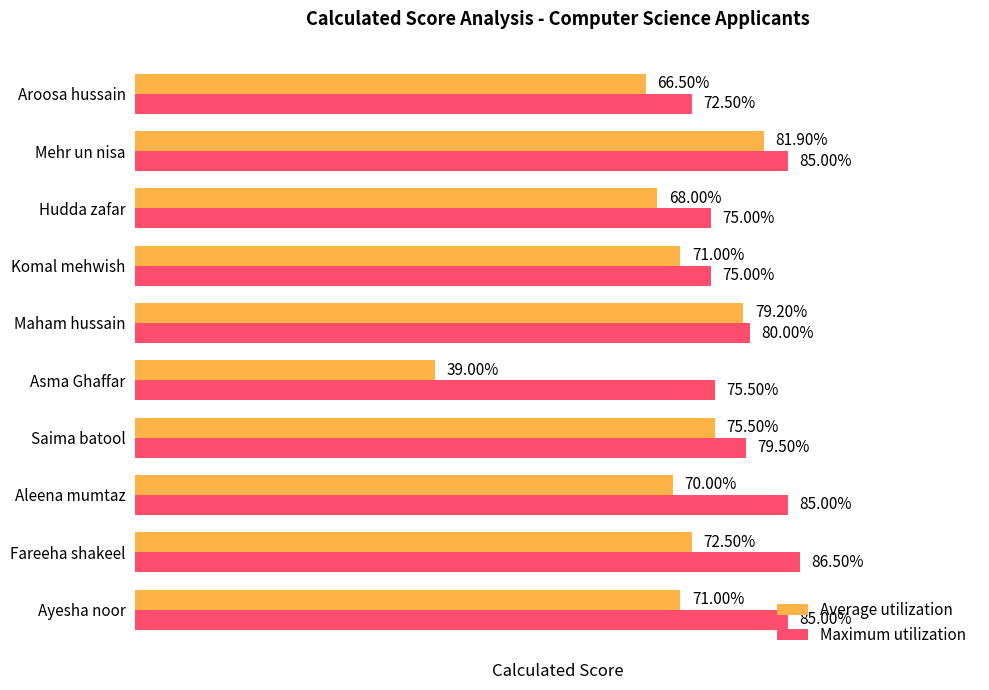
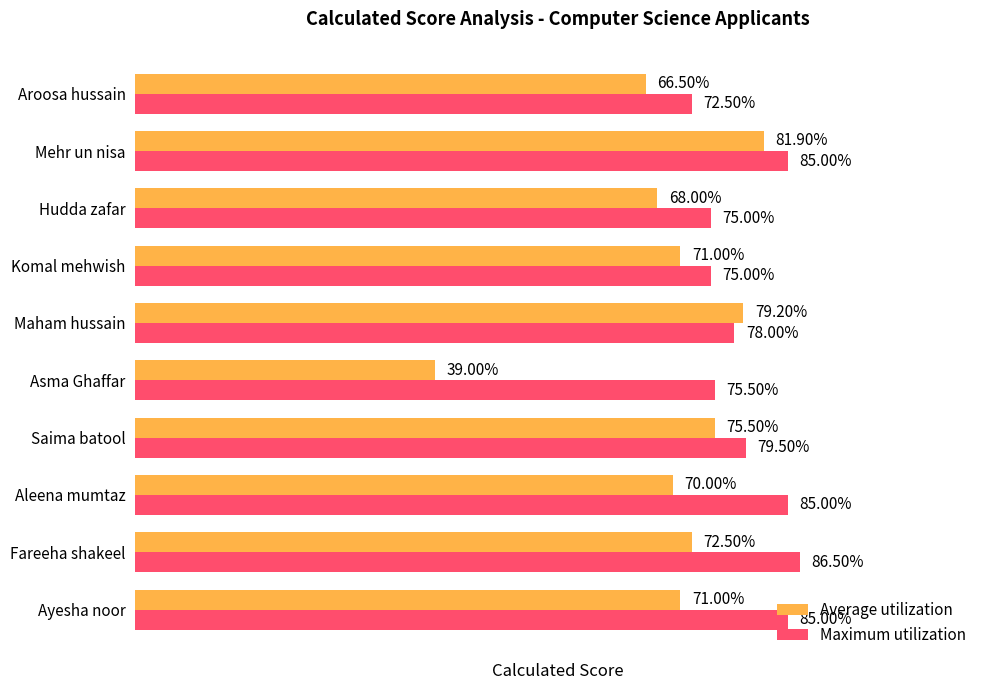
Maximum utilization, Maham hussain: 80.00% -> 78.00%
